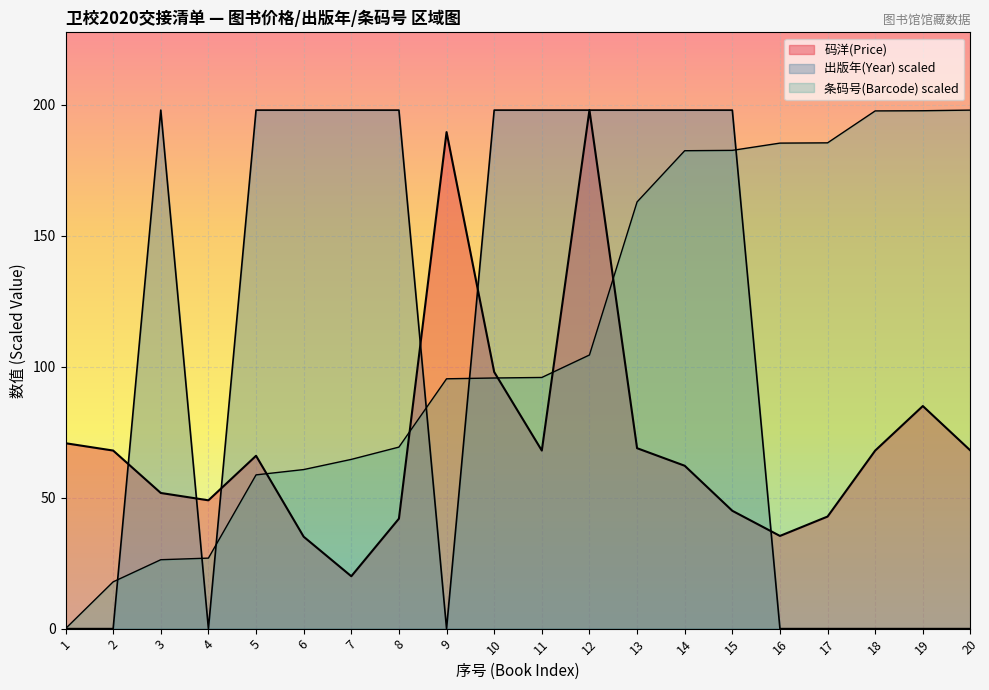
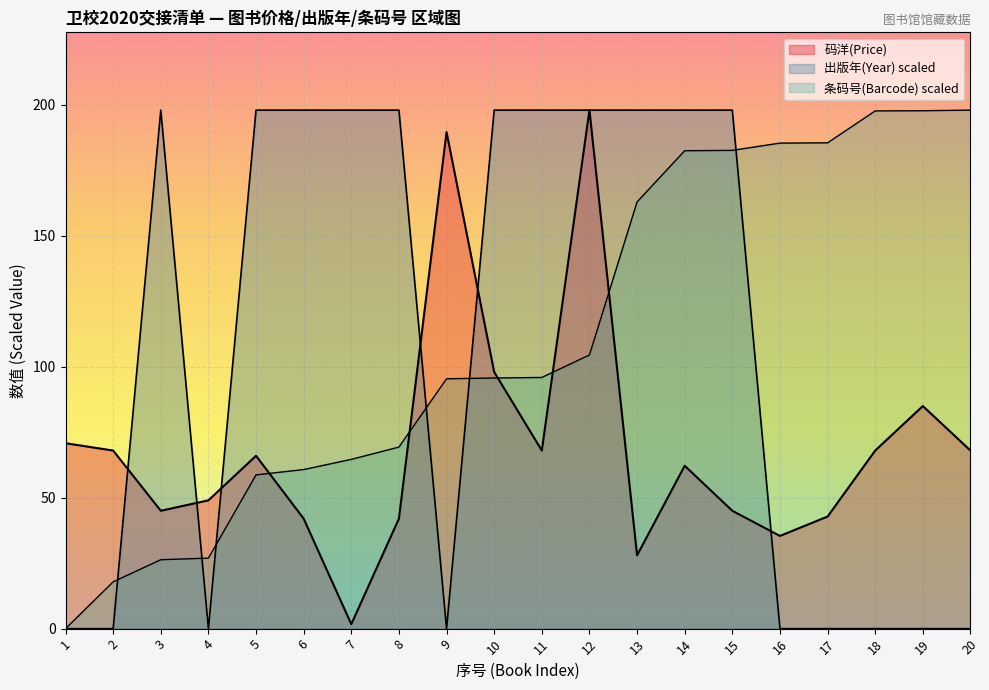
码洋(Price), 3: 52 -> 45
码洋(Price), 6: 35 -> 42
码洋(Price), 7: 20 -> 2
码洋(Price), 13: 69 -> 28
